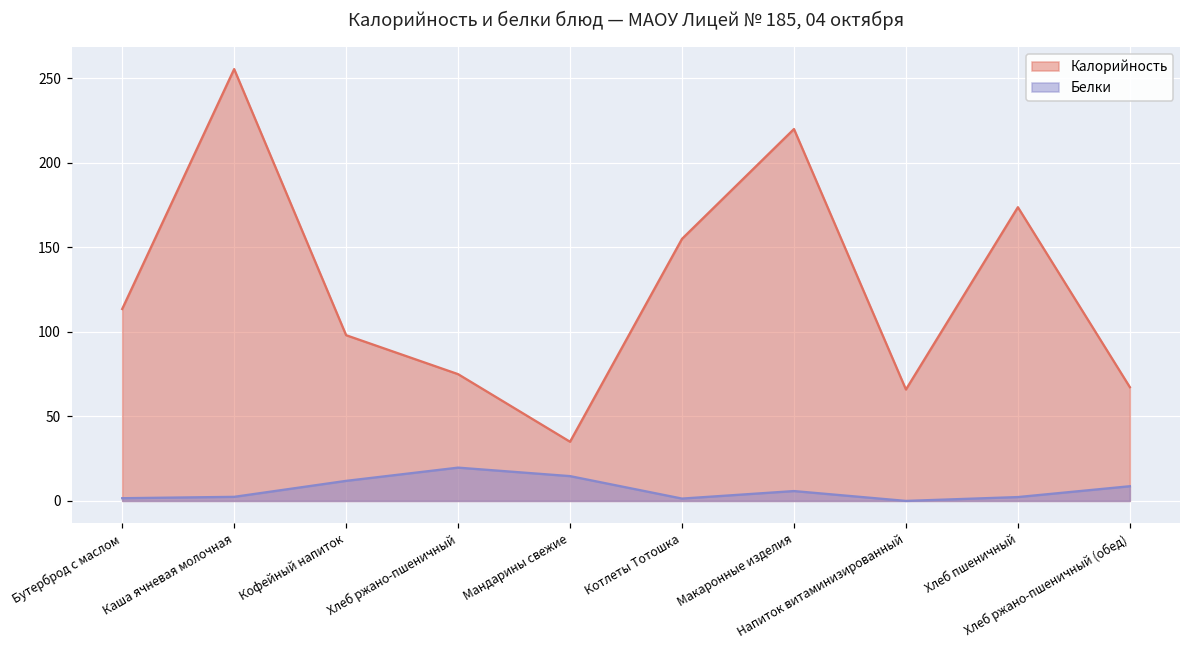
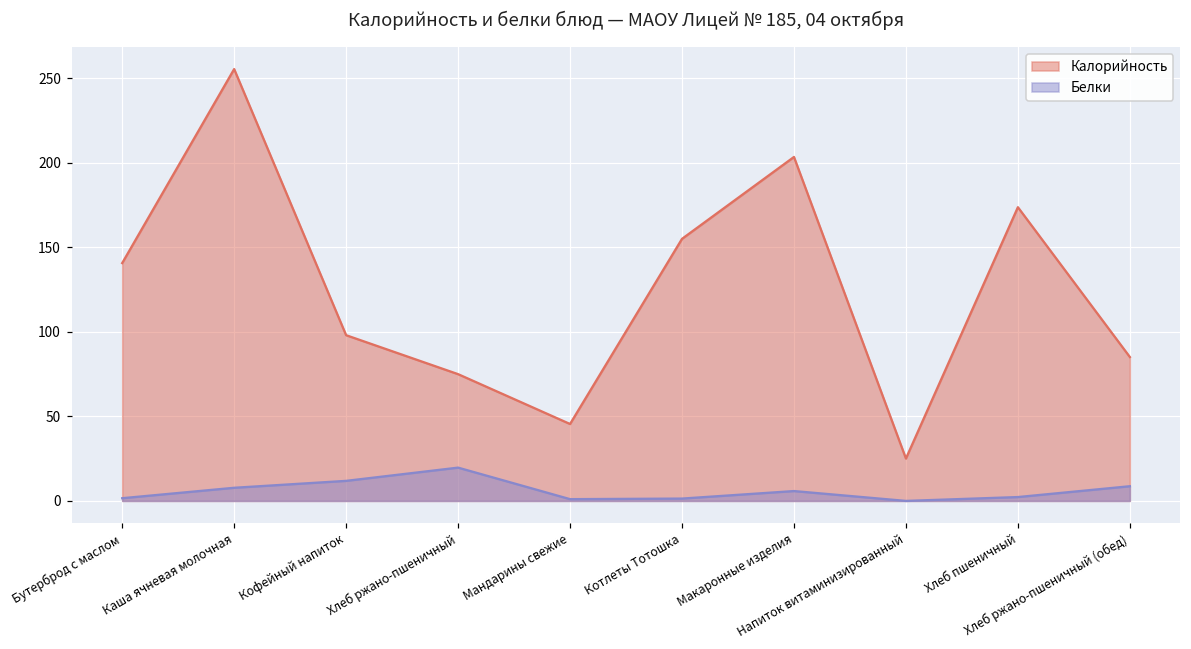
Калорийность, Бутерброд с маслом: 114 -> 141
Белки, Каша ячневая молочная: 2 -> 8
Калорийность, Мандарины свежие: 35 -> 46
Белки, Мандарины свежие: 15 -> 1
Калорийность, Макаронные изделия: 220 -> 203
Калорийность, Напиток витаминизированный: 66 -> 25
Калорийность, Хлеб ржано-пшеничный (обед): 67 -> 85
